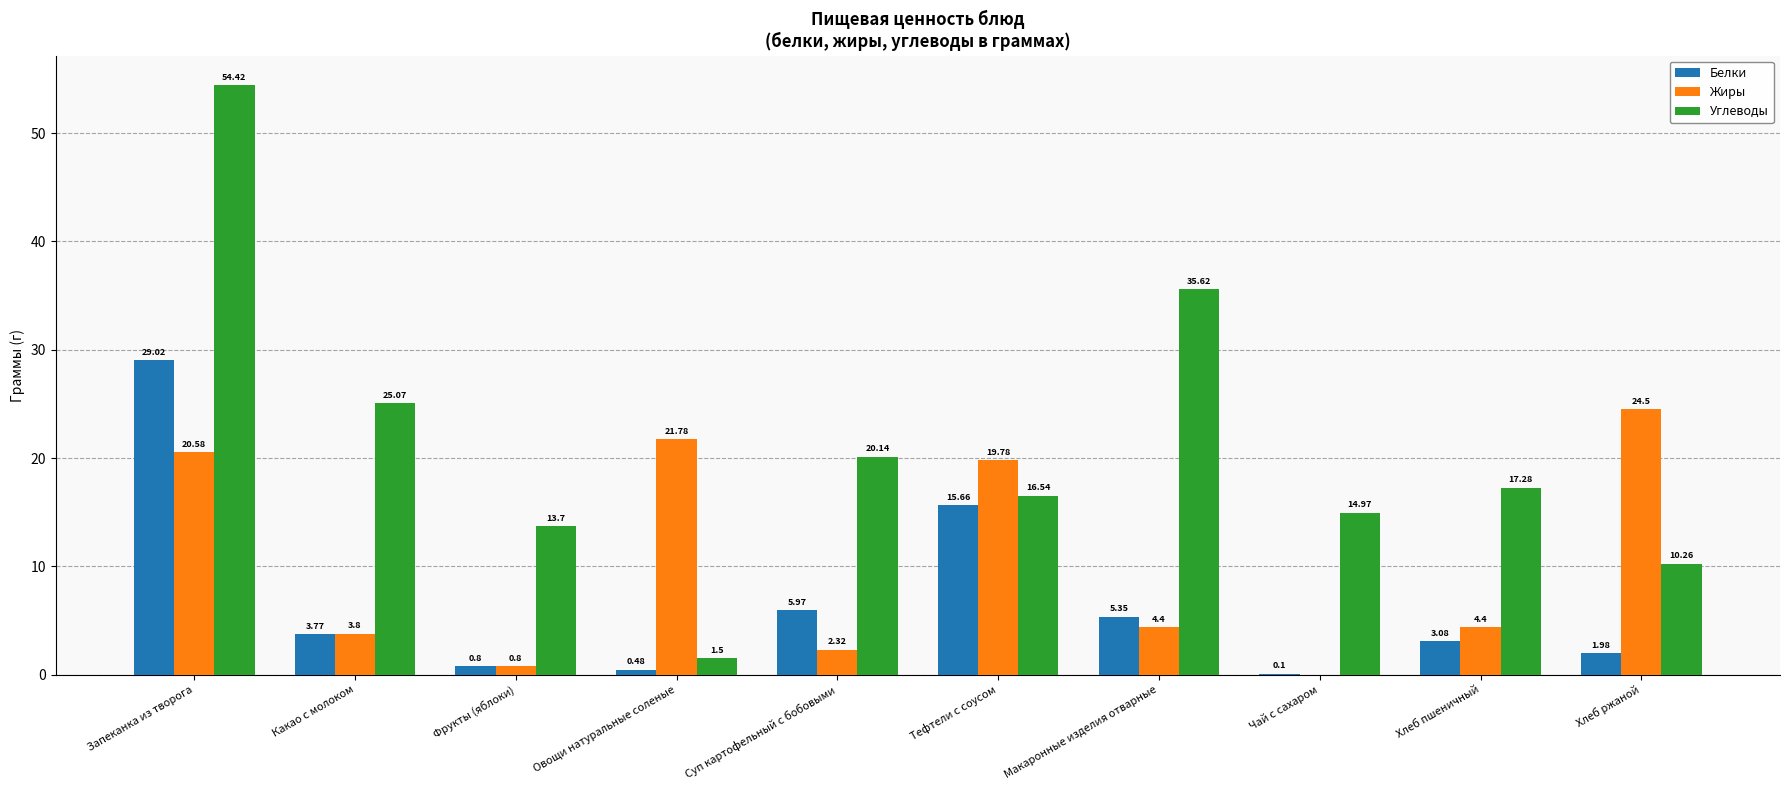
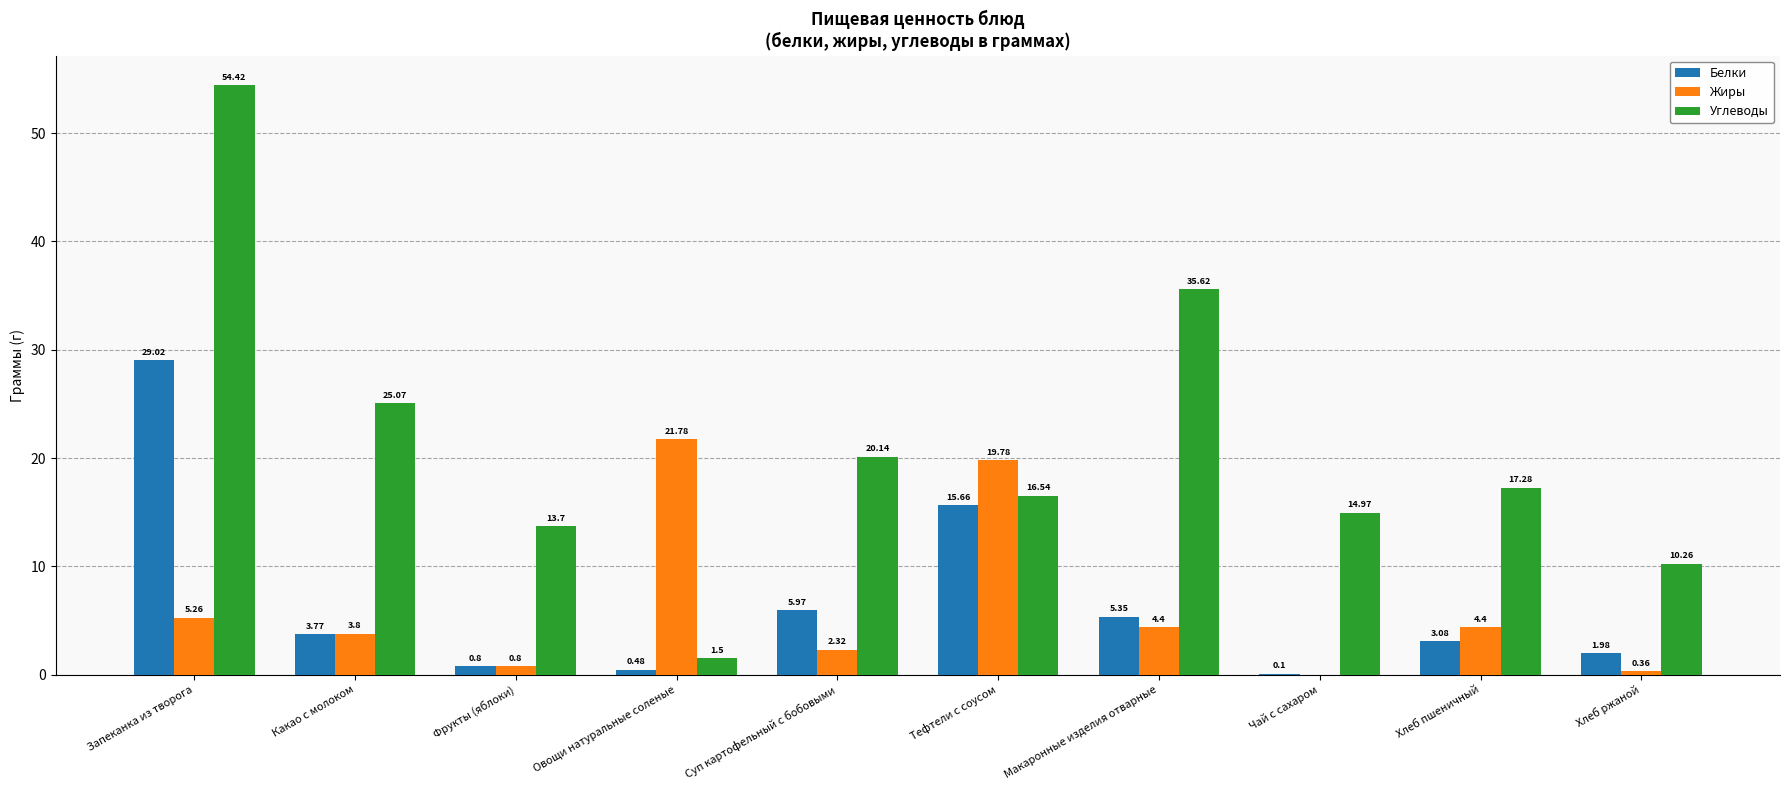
Жиры, Запеканка из творога: 20.58 -> 5.26
Жиры, Хлеб ржаной: 24.5 -> 0.36
